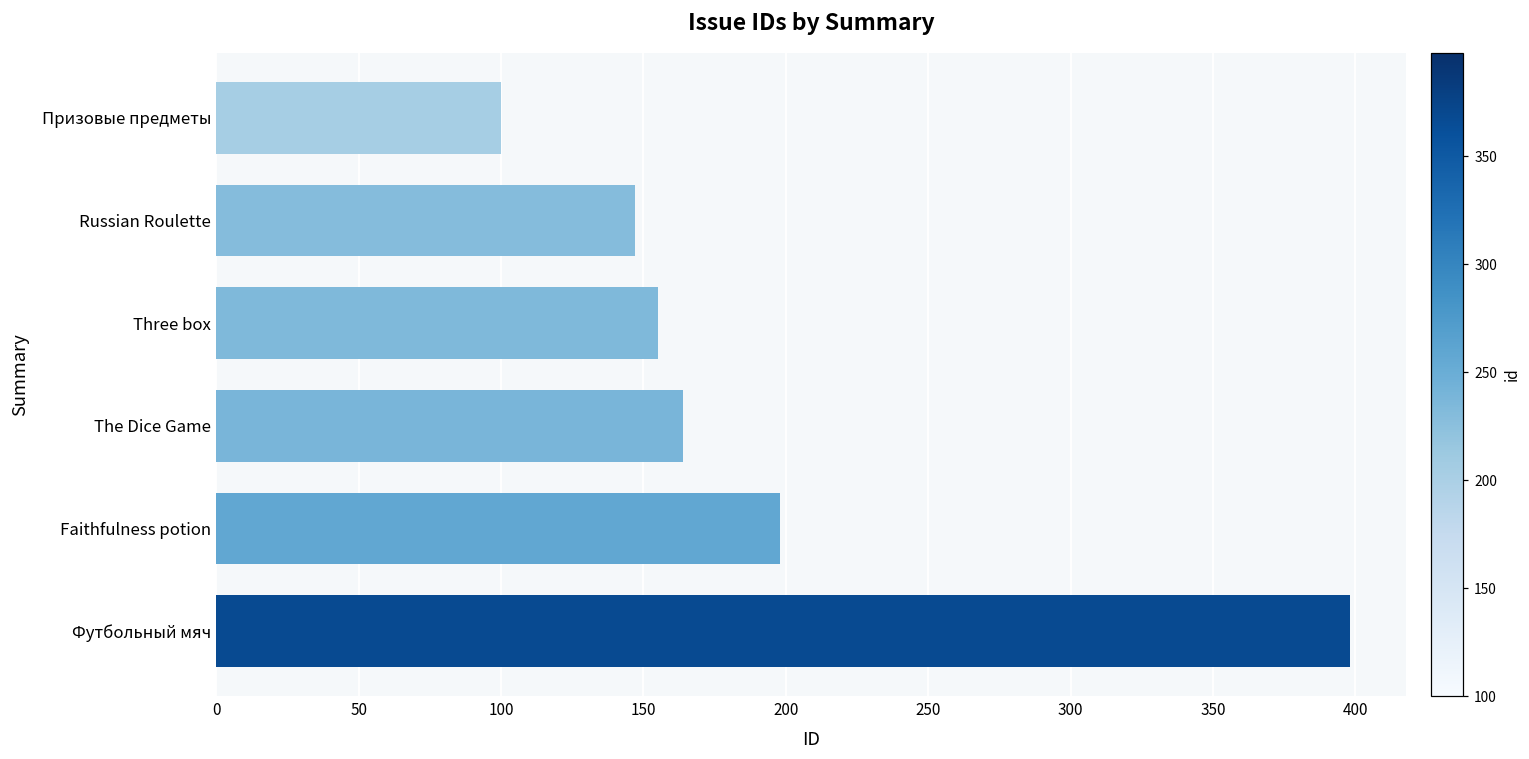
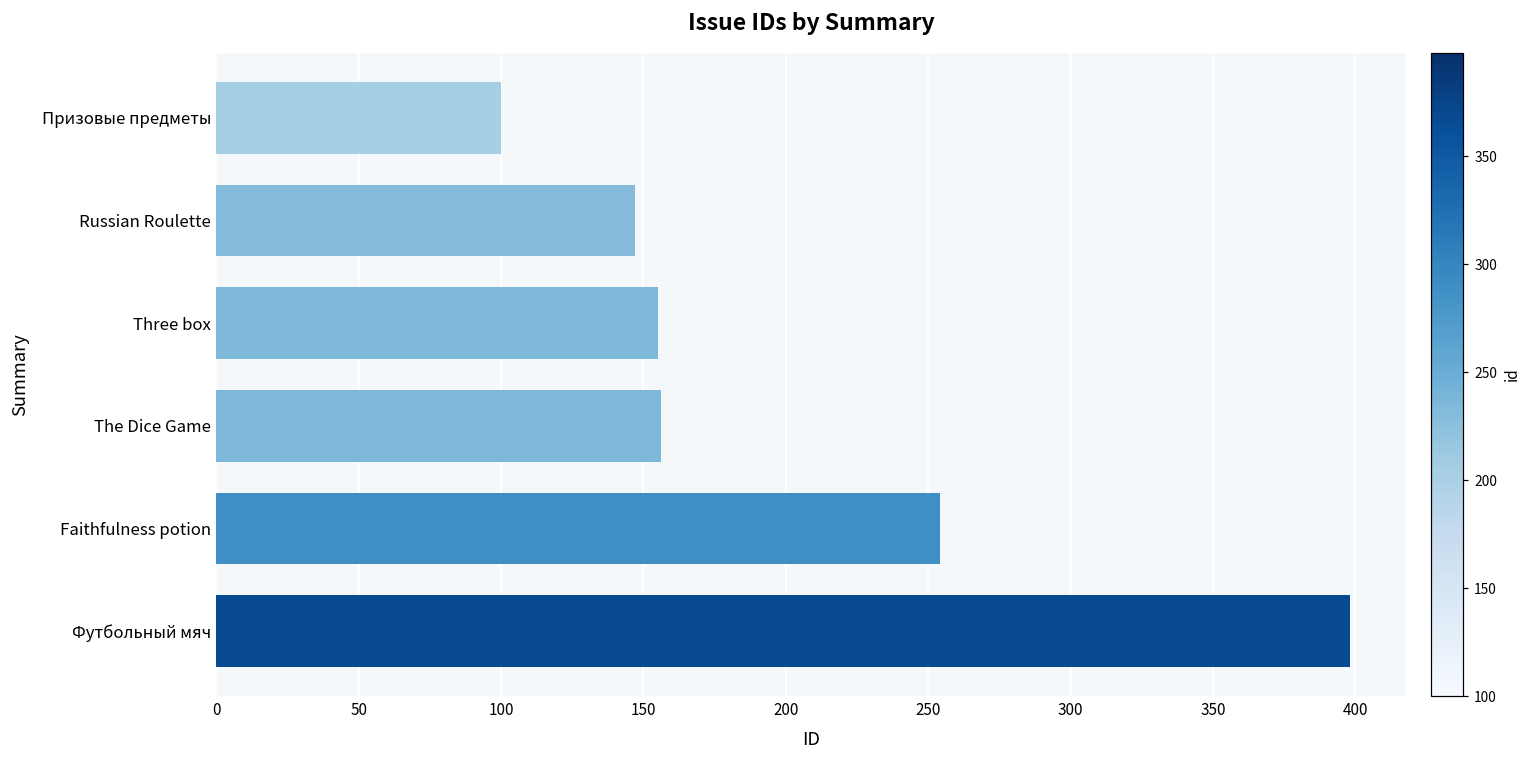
The Dice Game: 164 -> 156
Faithfulness potion: 198 -> 254
